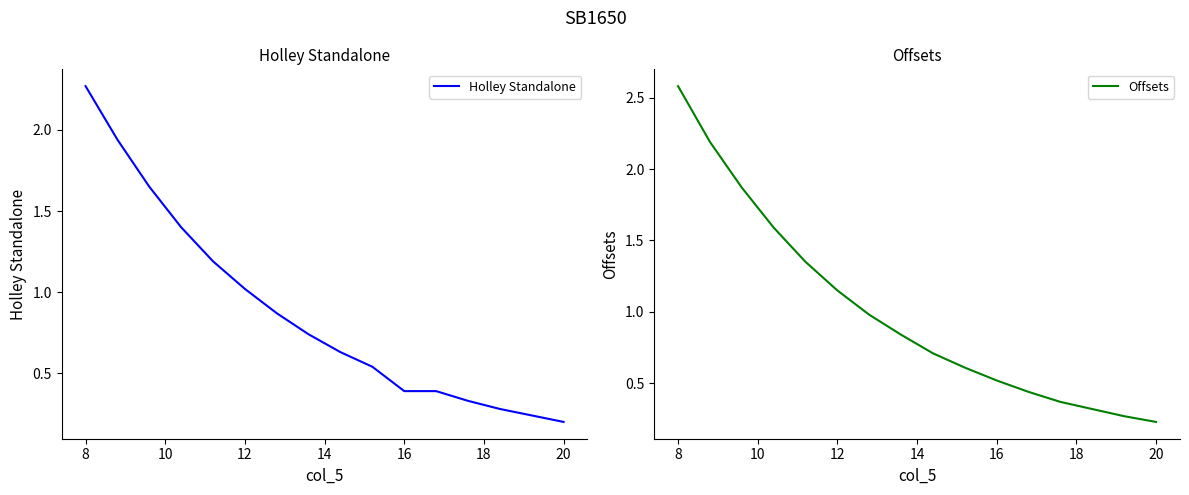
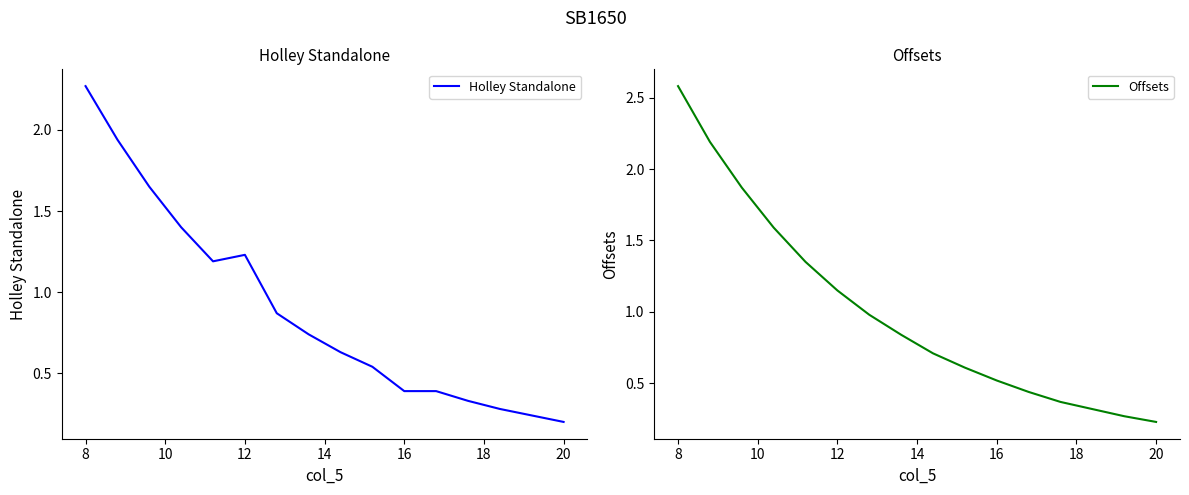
Holley Standalone, 12: 1.02 -> 1.23
